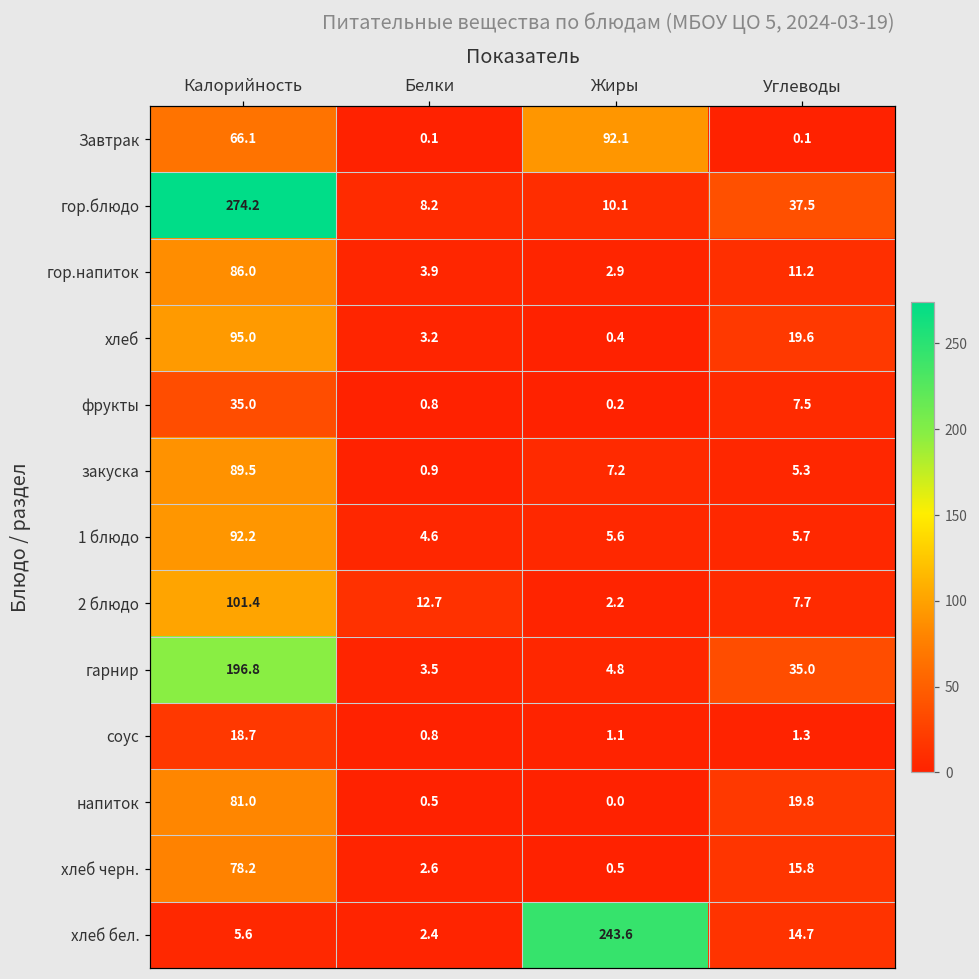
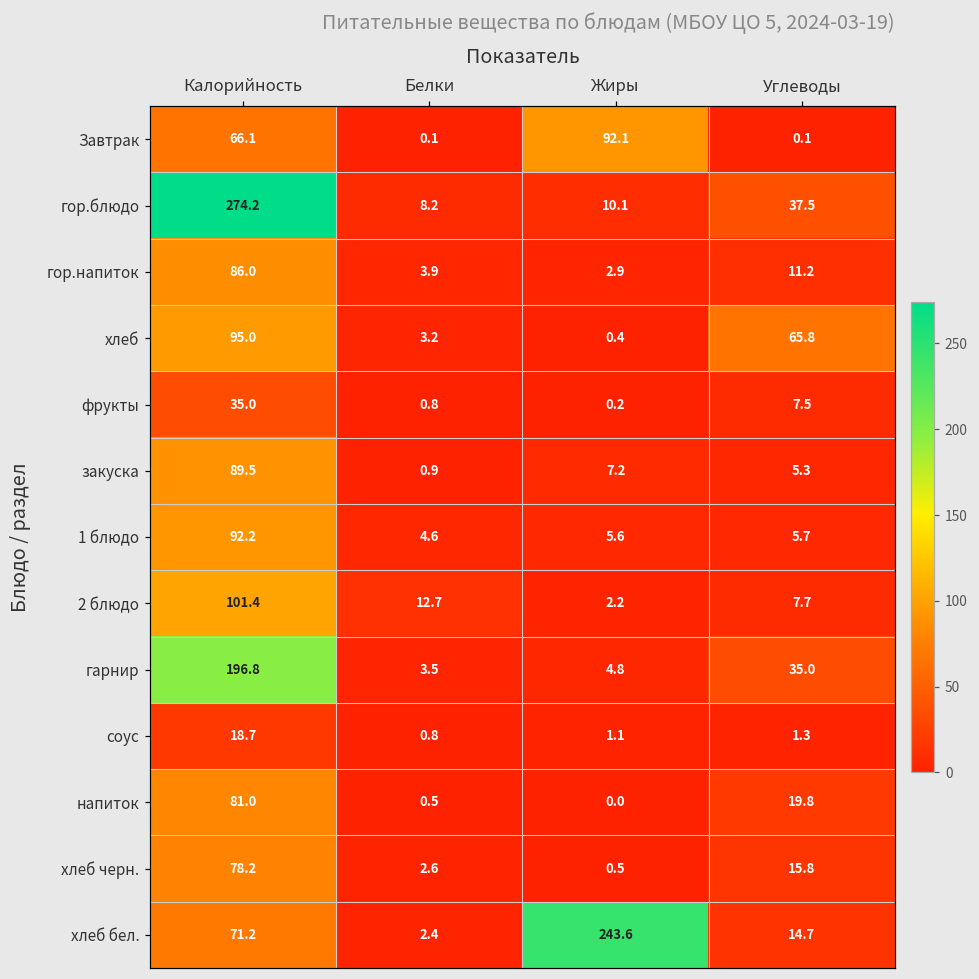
хлеб, Углеводы: 19.6 -> 65.8
хлеб бел., Калорийность: 5.6 -> 71.2
